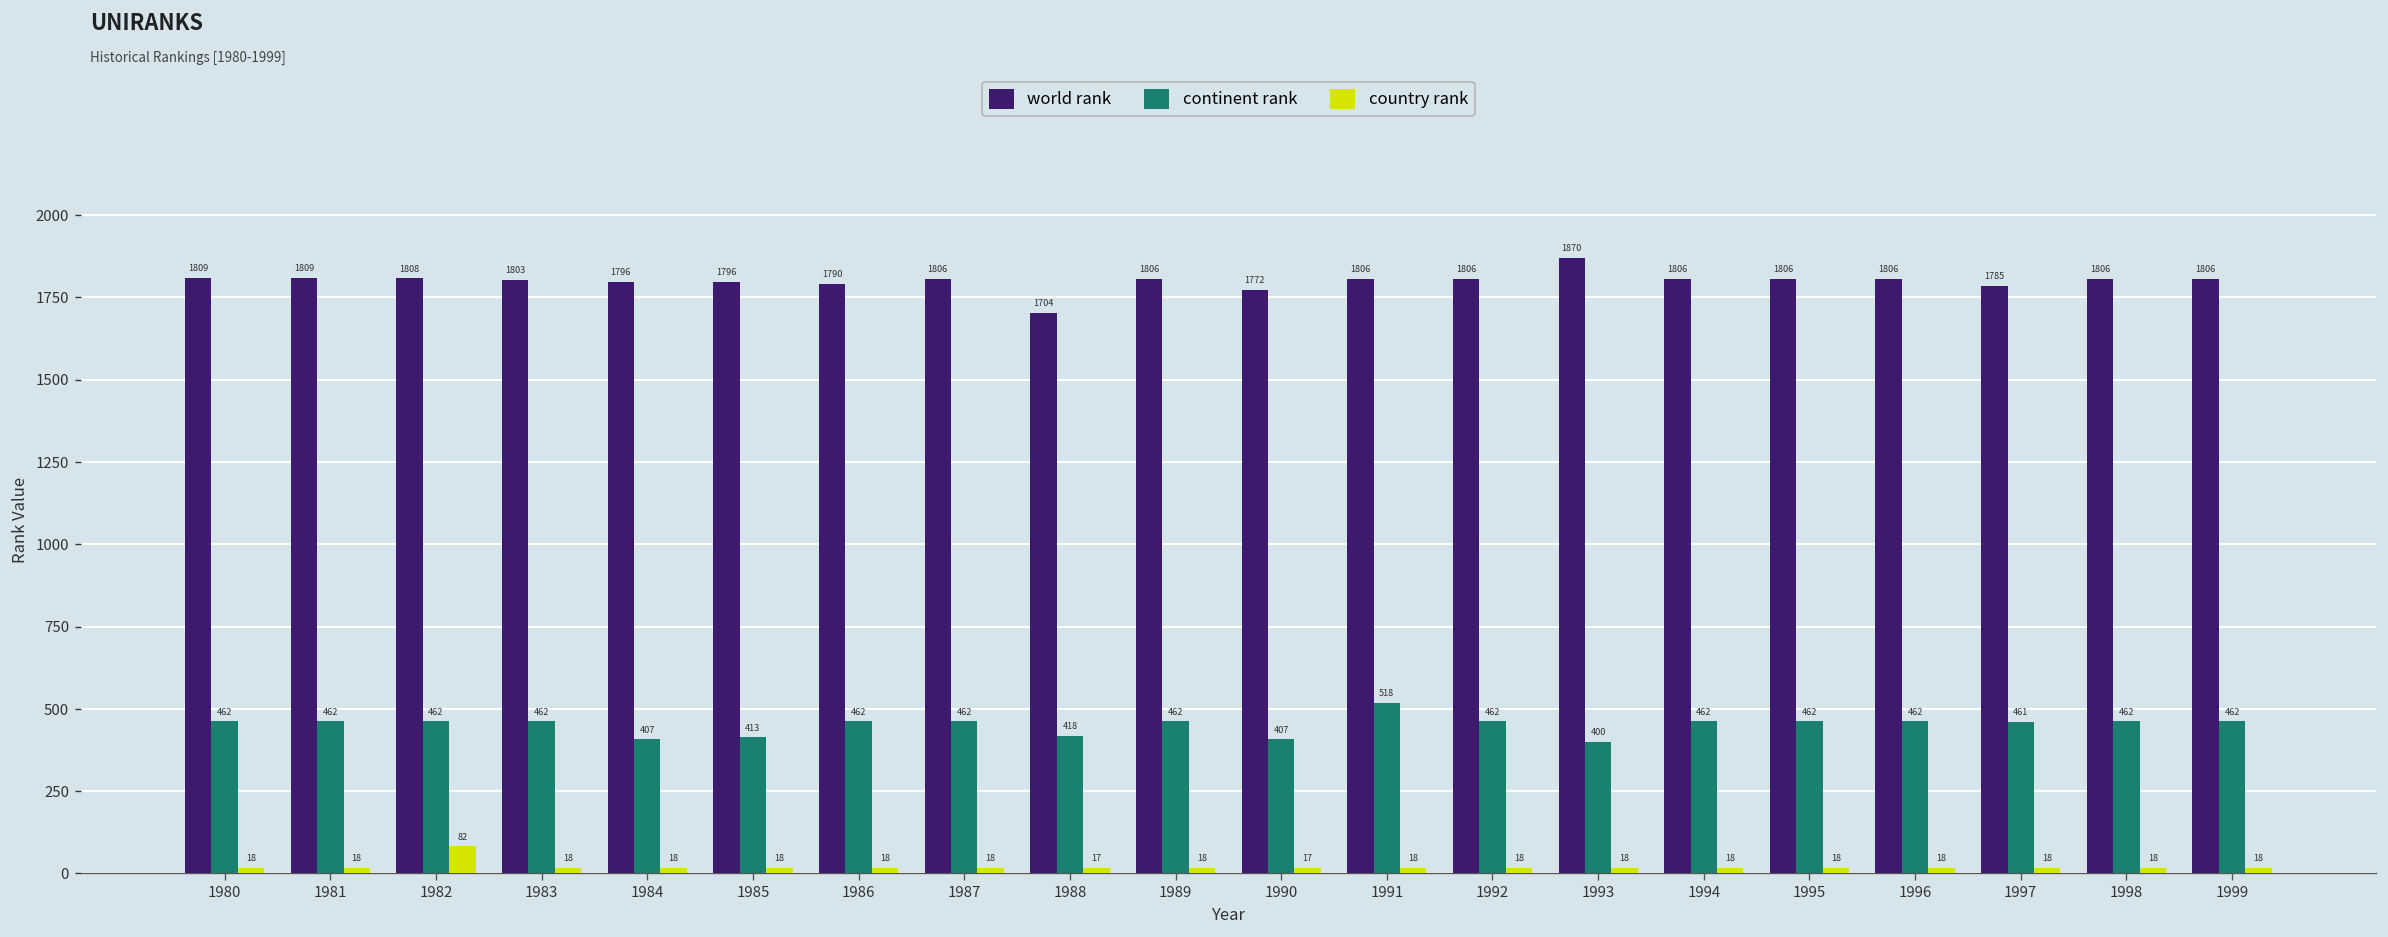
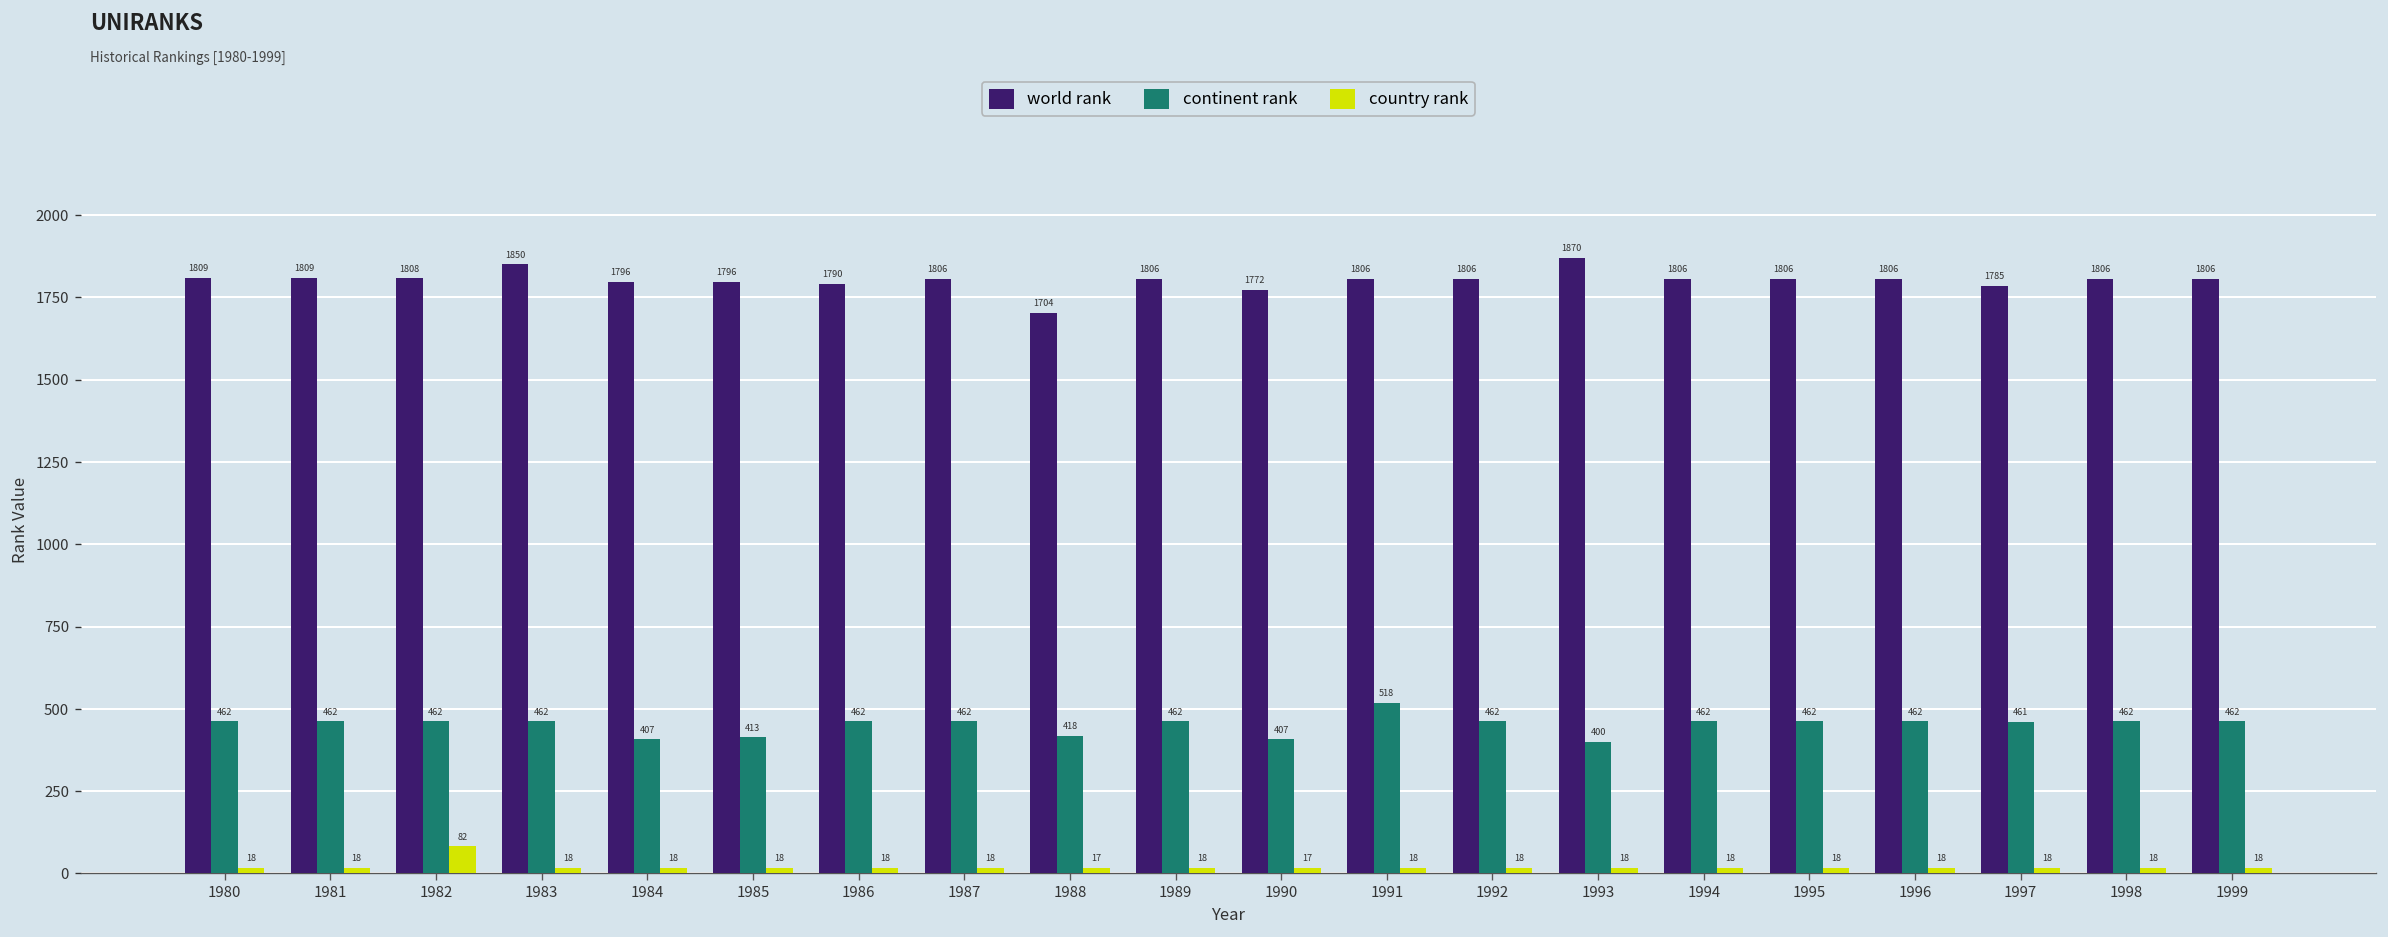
world rank, 1983: 1803 -> 1850
